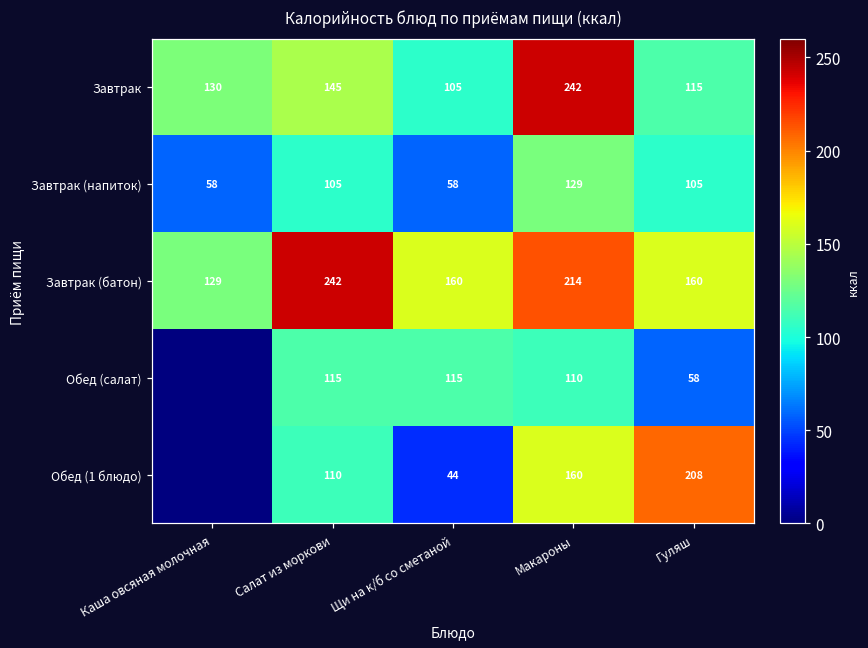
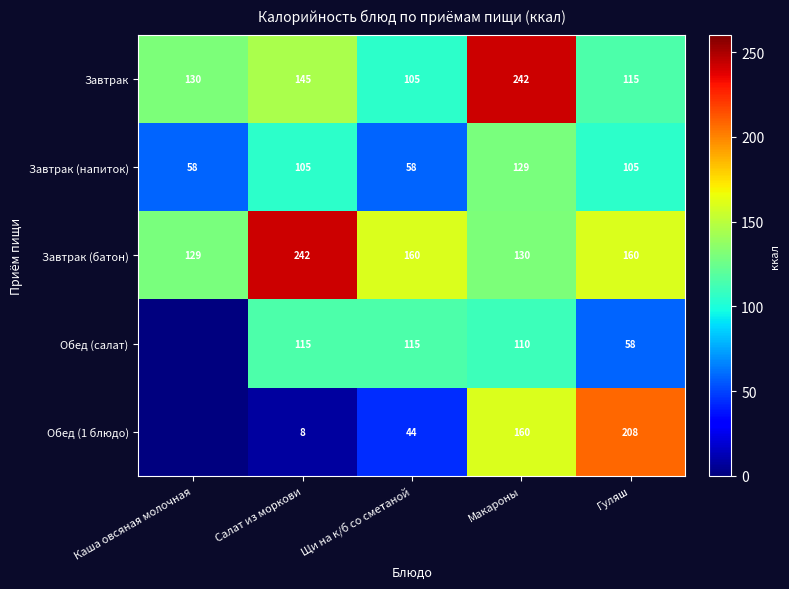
Завтрак (батон), Макароны: 214 -> 130
Обед (1 блюдо), Салат из моркови: 110 -> 8
